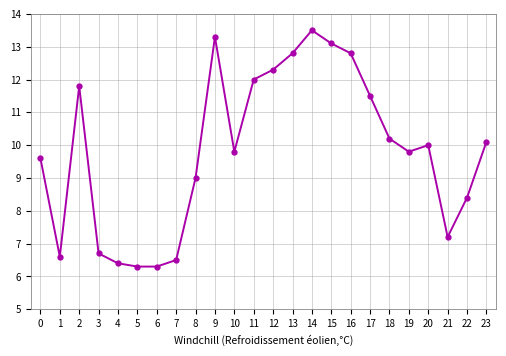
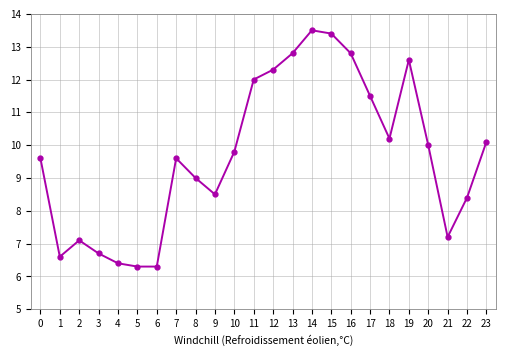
2: 11.8 -> 7.1
7: 6.5 -> 9.6
9: 13.3 -> 8.5
15: 13.1 -> 13.4
19: 9.8 -> 12.6
